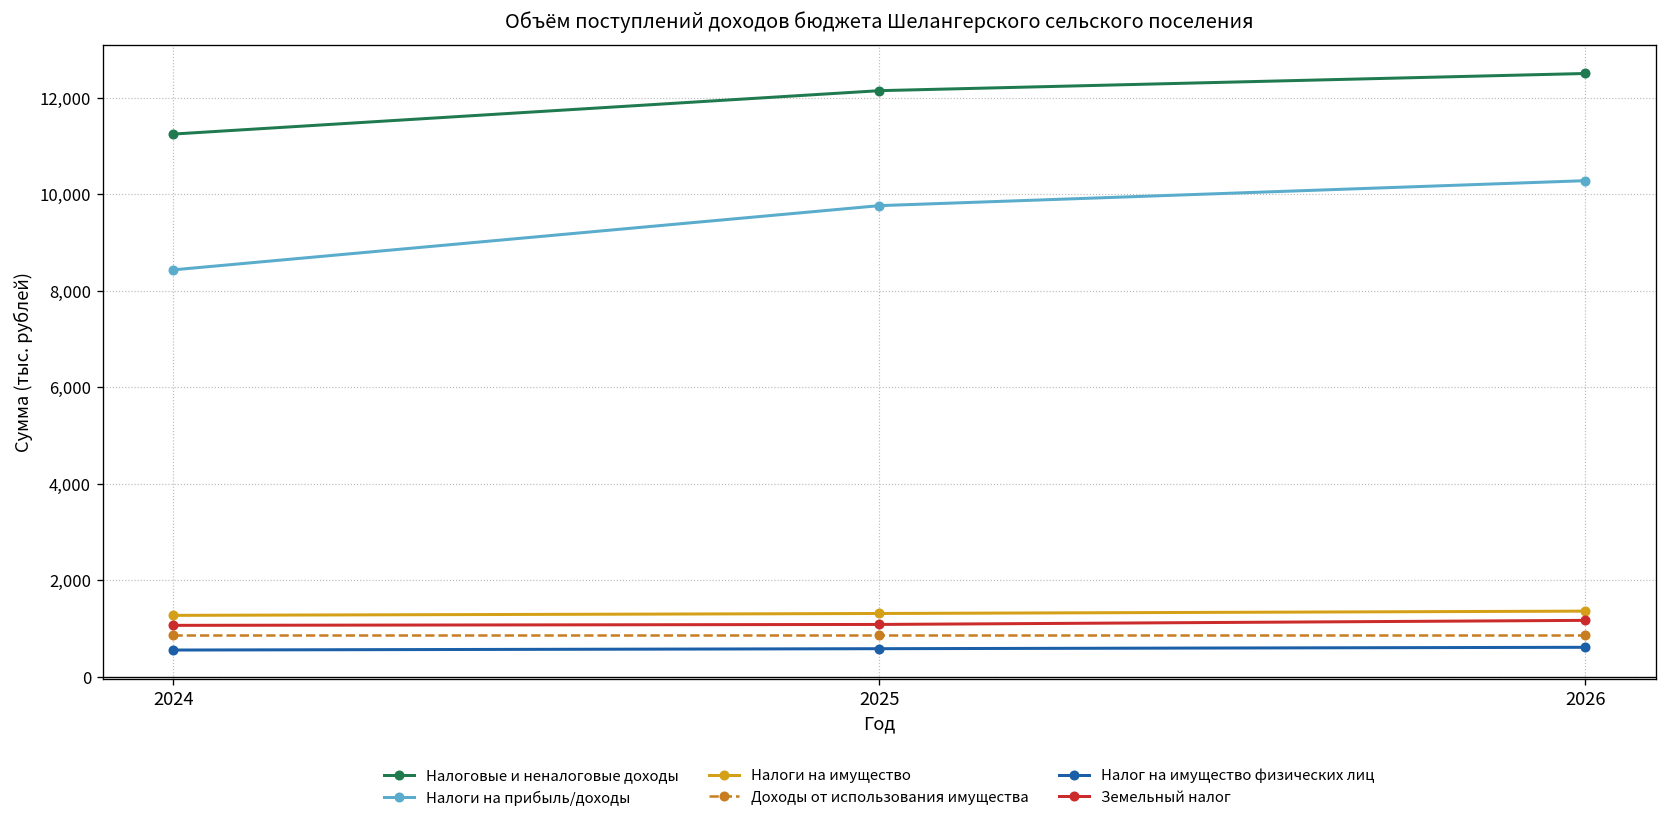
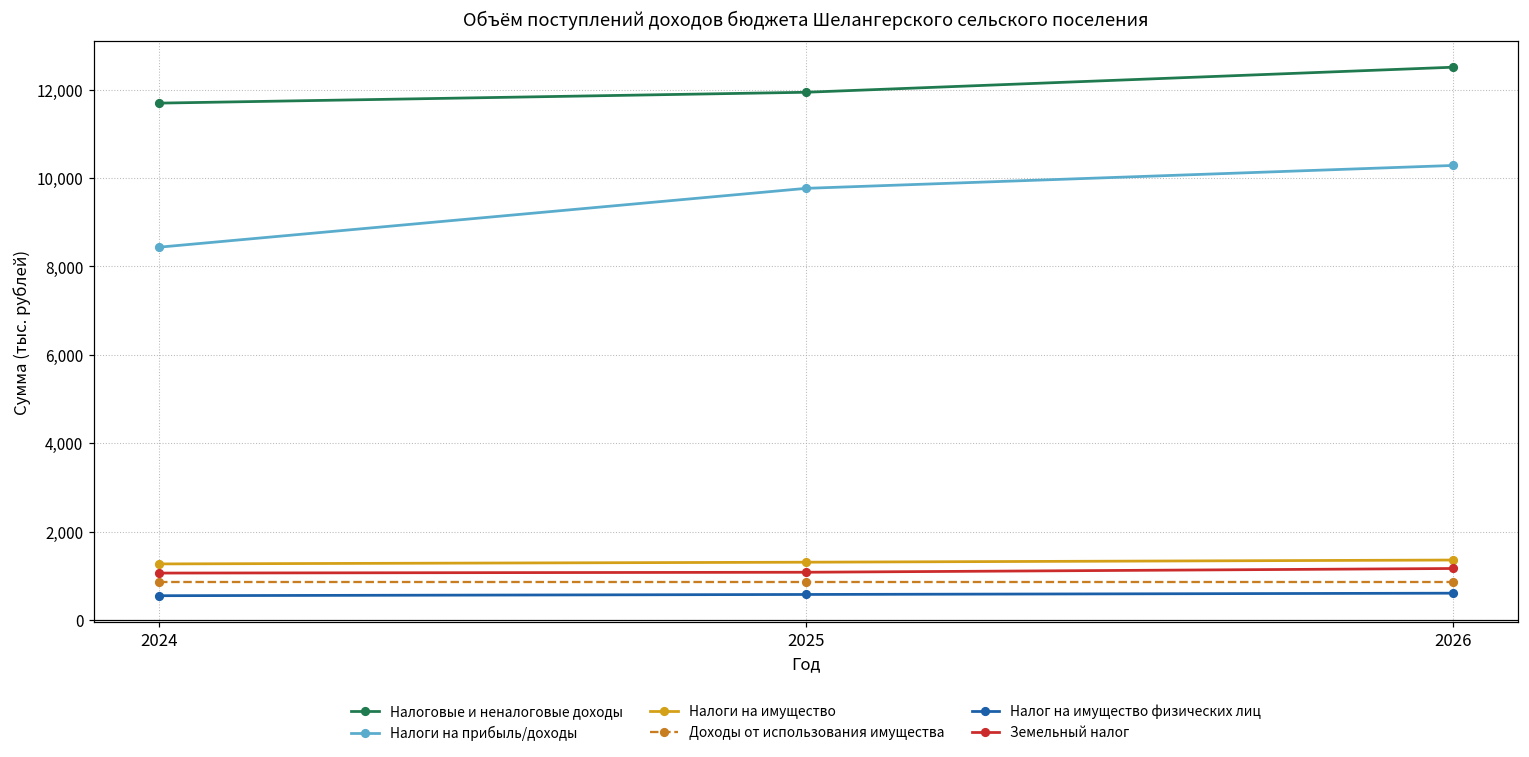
Налоговые и неналоговые доходы, 2024: 11,200 -> 11,700
Налоговые и неналоговые доходы, 2025: 12,100 -> 11,900
